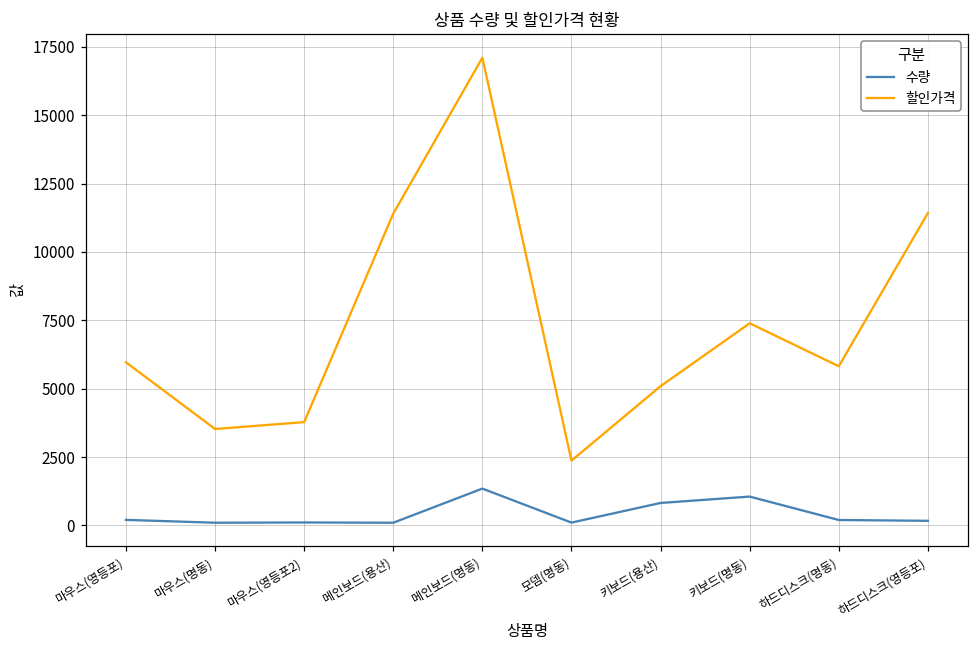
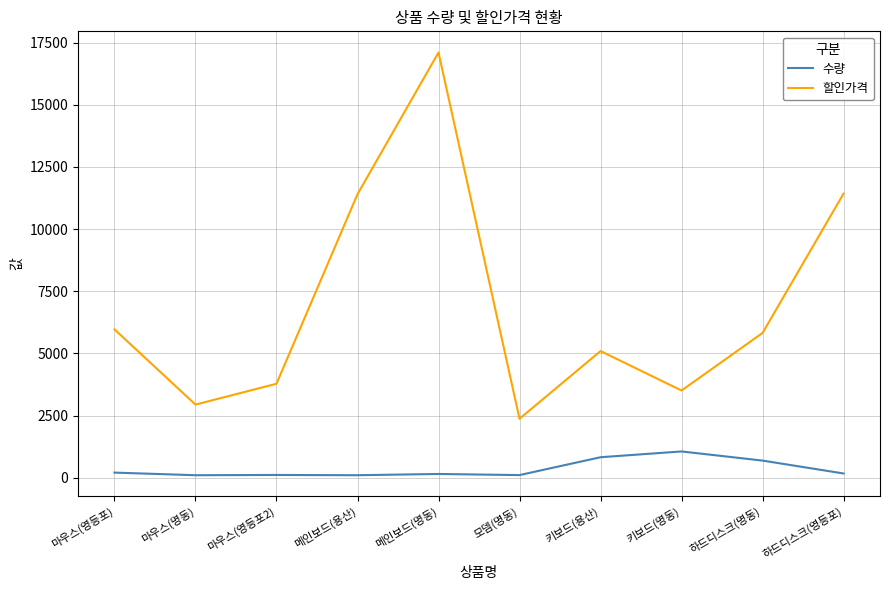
할인가격, 마우스(명동): 3500 -> 2900
수량, 메인보드(명동): 1300 -> 200
할인가격, 키보드(명동): 7400 -> 3500
수량, 하드디스크(명동): 200 -> 700
